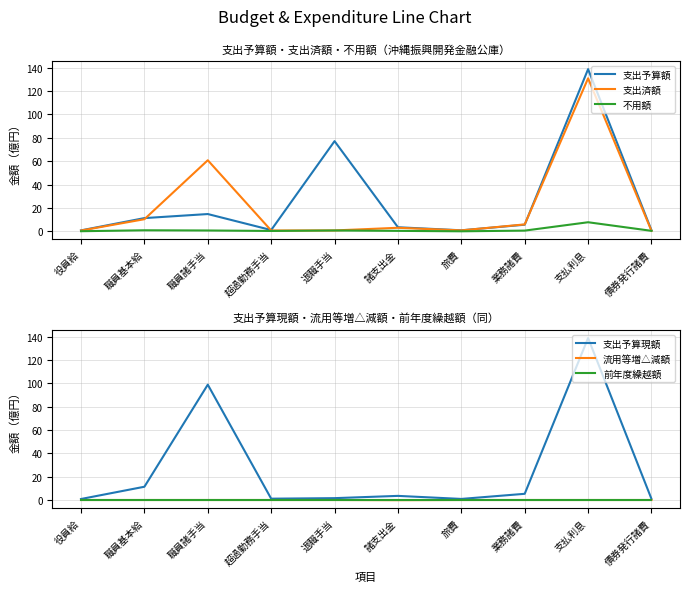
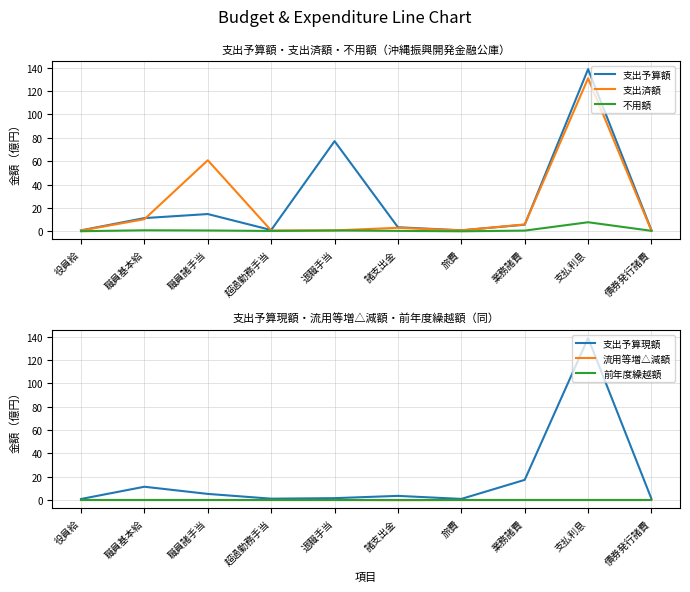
支出予算現額・流用等増△減額・前年度繰越額（同）, 支出予算現額, 職員諸手当: 99 -> 5
支出予算現額・流用等増△減額・前年度繰越額（同）, 支出予算現額, 業務諸費: 5 -> 17
